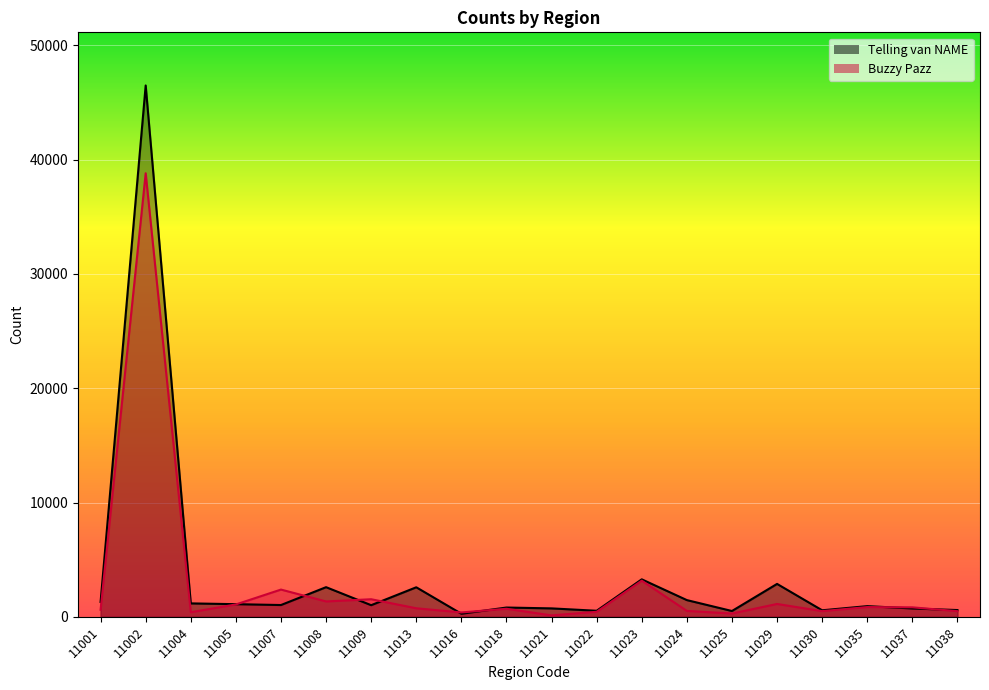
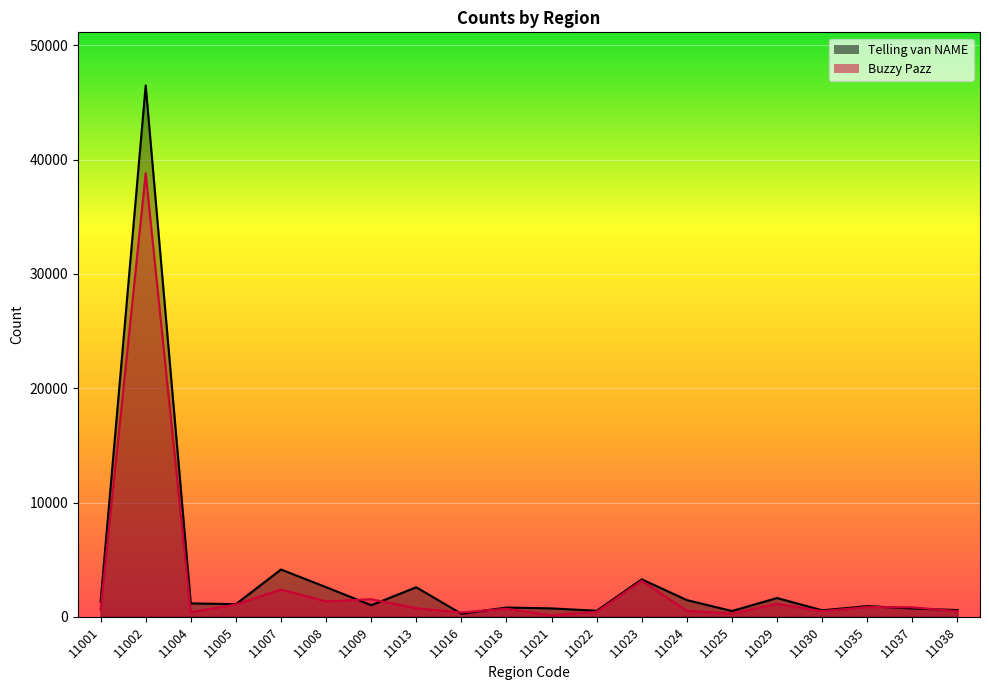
Telling van NAME, 11007: 1000 -> 4100
Telling van NAME, 11029: 2900 -> 1600
